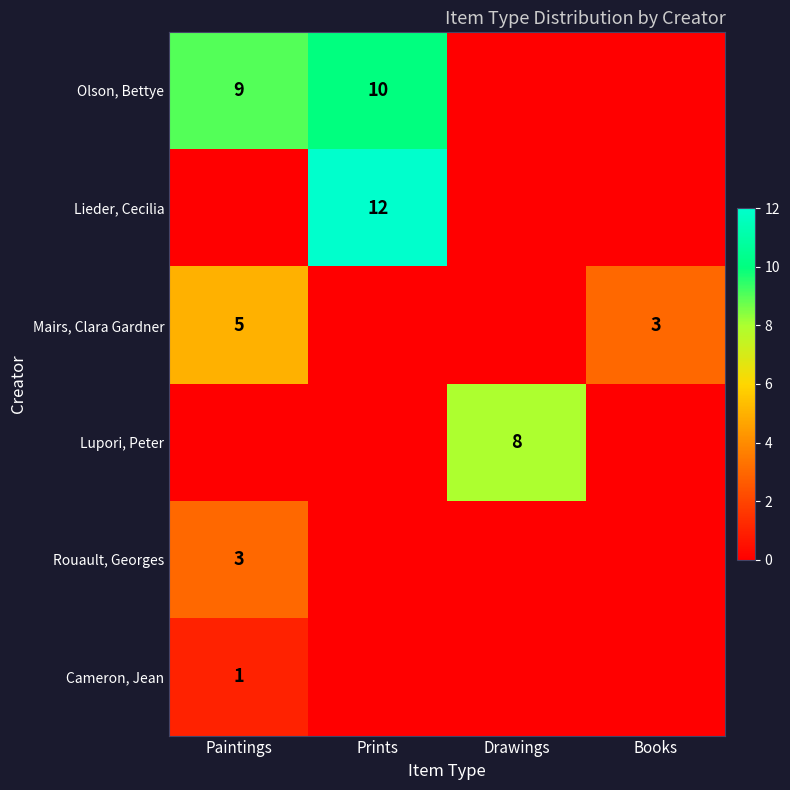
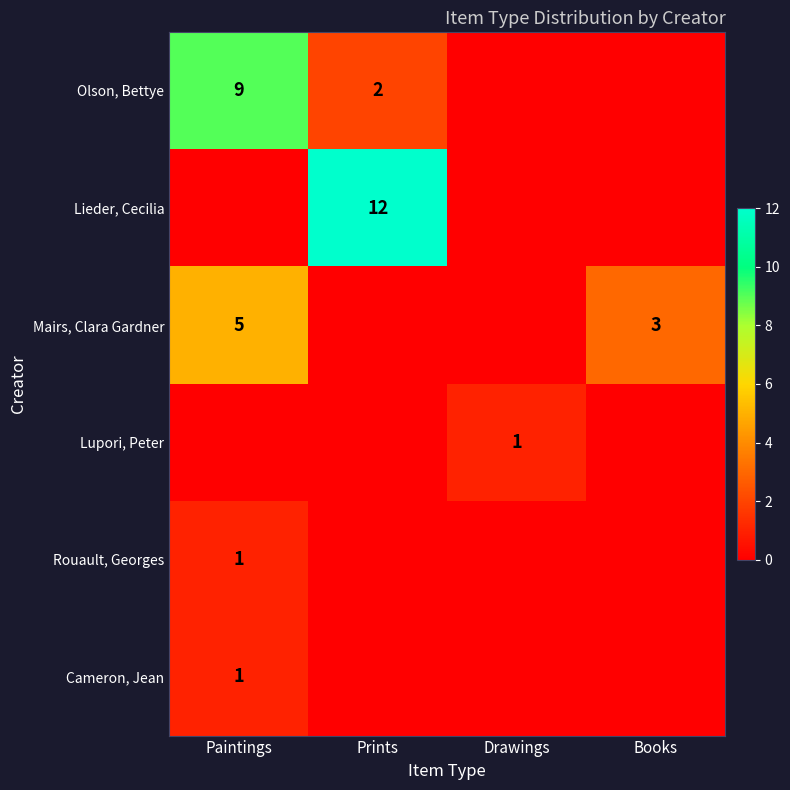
Olson, Bettye, Prints: 10 -> 2
Lupori, Peter, Drawings: 8 -> 1
Rouault, Georges, Paintings: 3 -> 1
